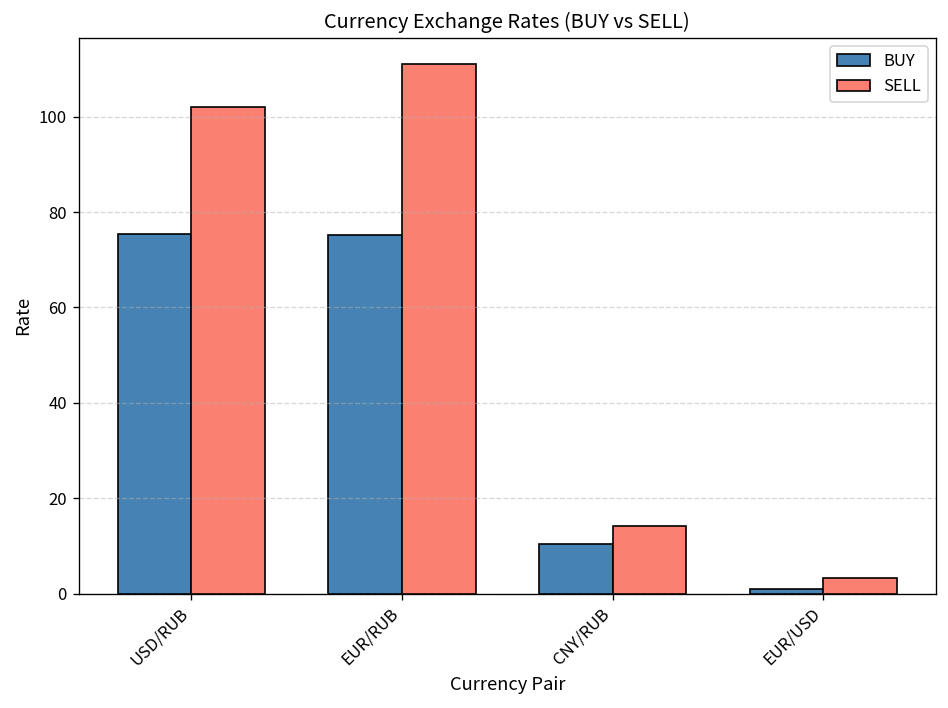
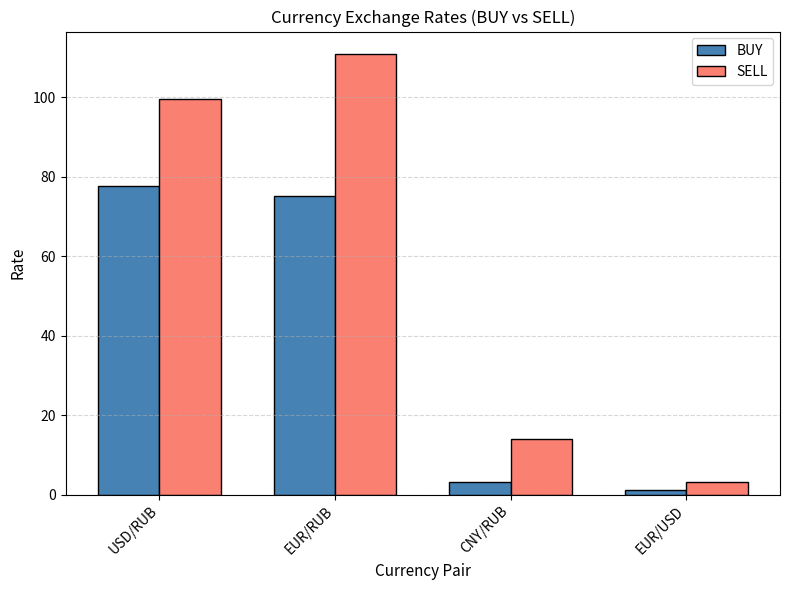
BUY, USD/RUB: 75 -> 78
SELL, USD/RUB: 102 -> 100
BUY, CNY/RUB: 10 -> 3
